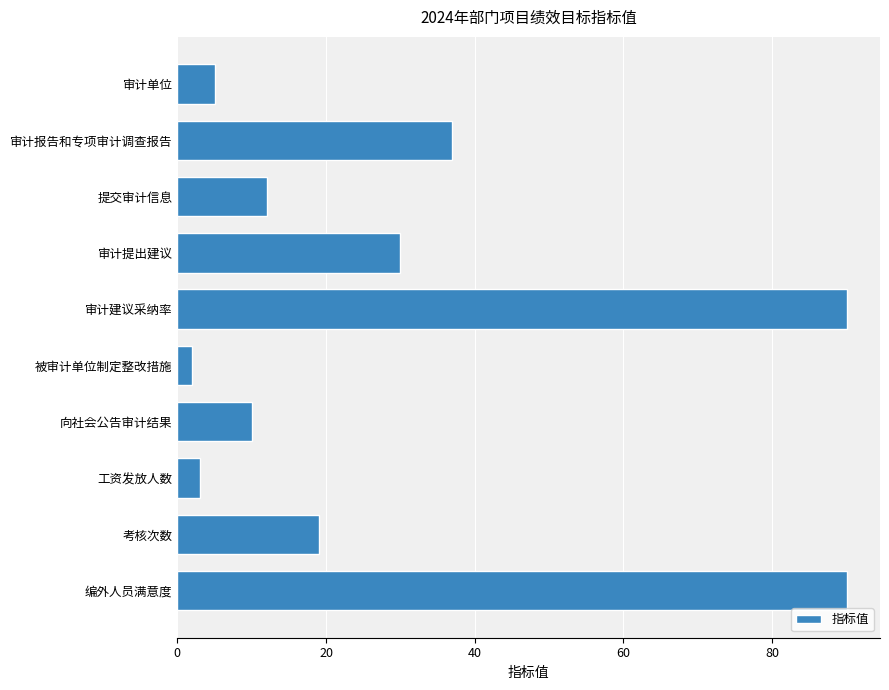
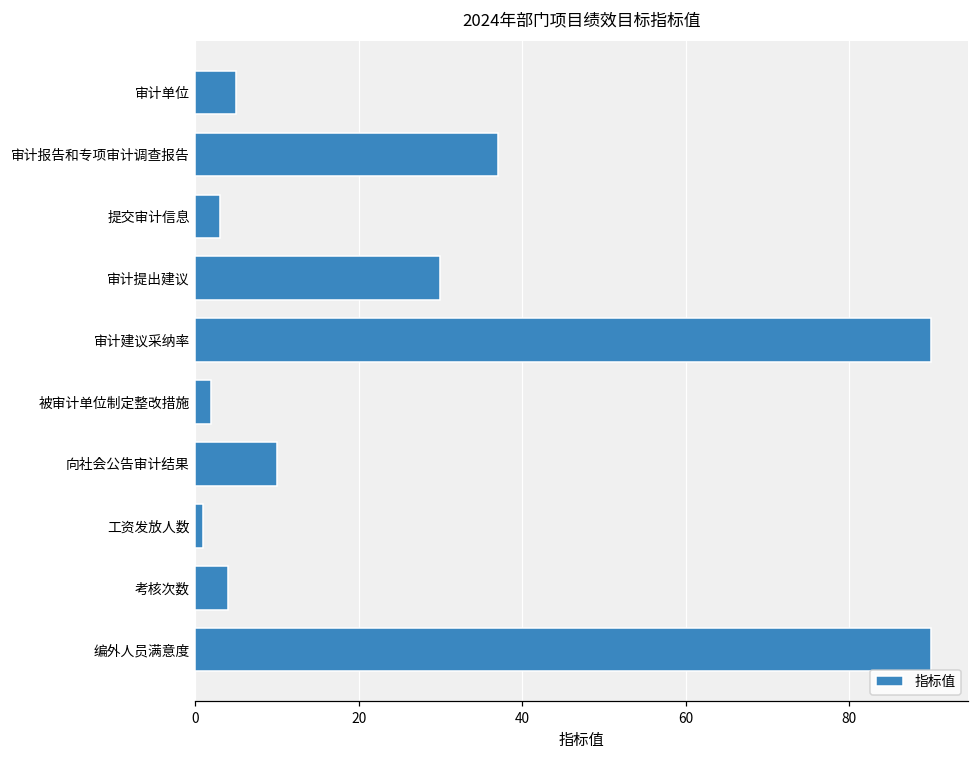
提交审计信息: 12 -> 3
工资发放人数: 3 -> 1
考核次数: 19 -> 4
